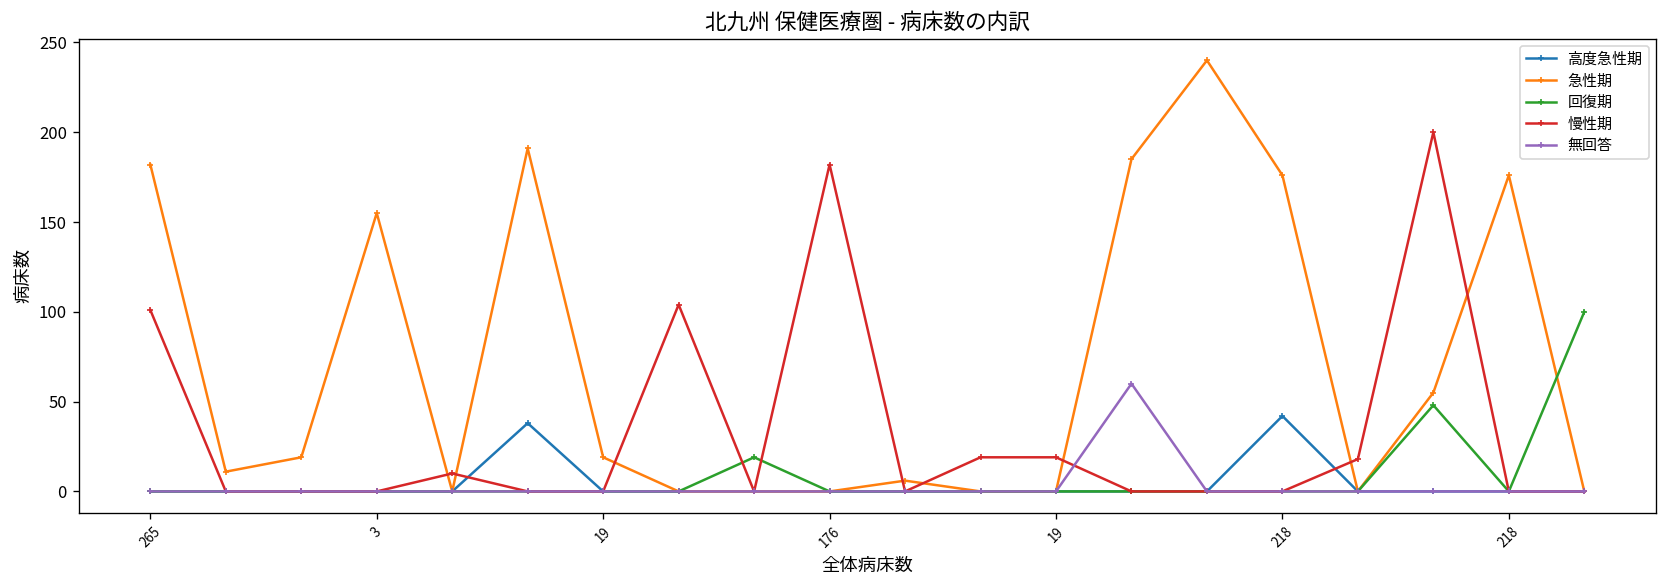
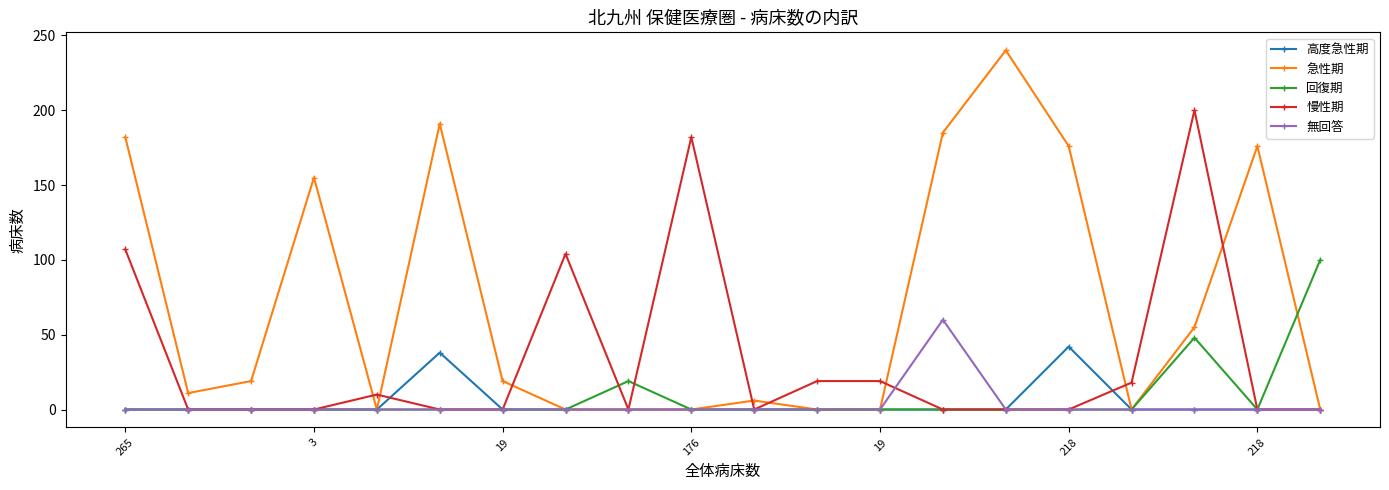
慢性期, 265: 101 -> 107
